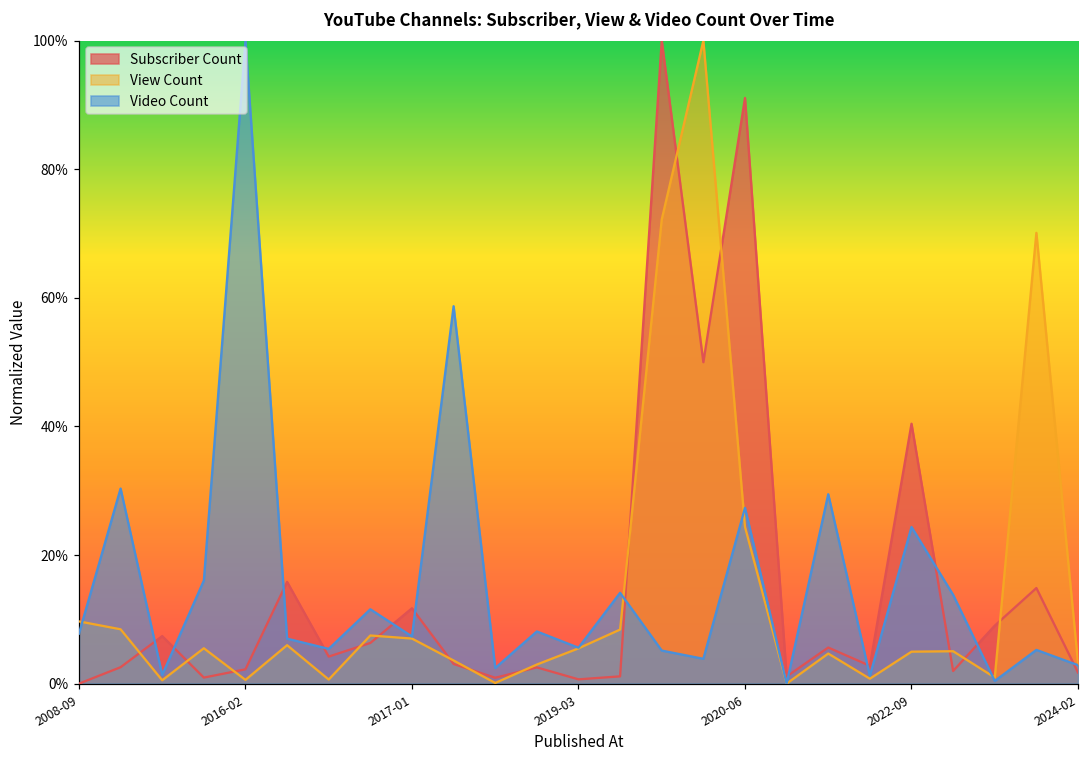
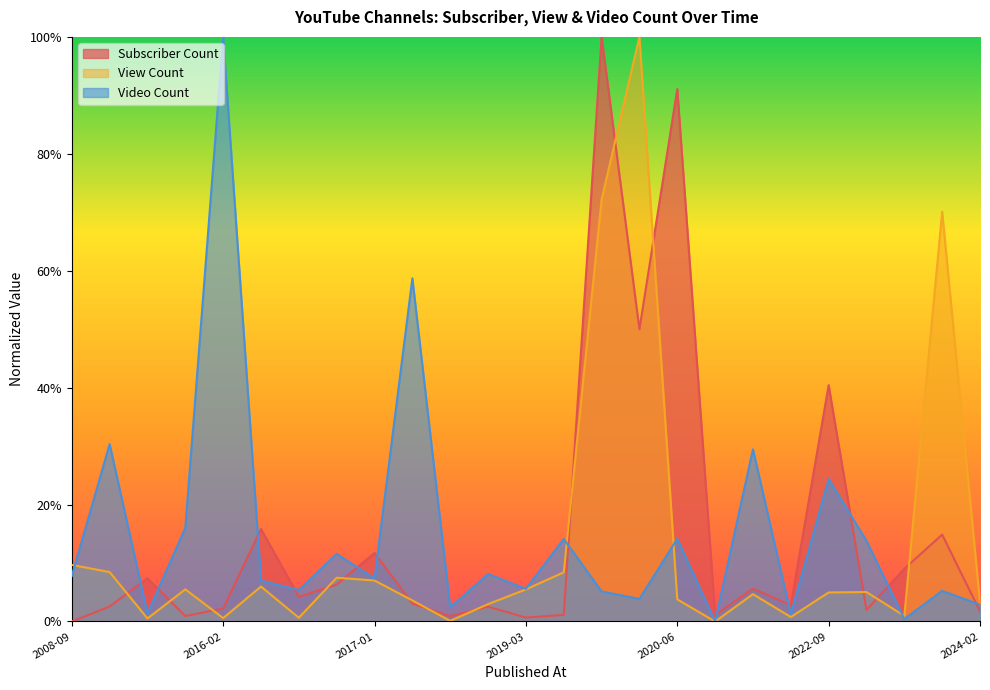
View Count, 2020-06: 24% -> 4%
Video Count, 2020-06: 27% -> 14%
